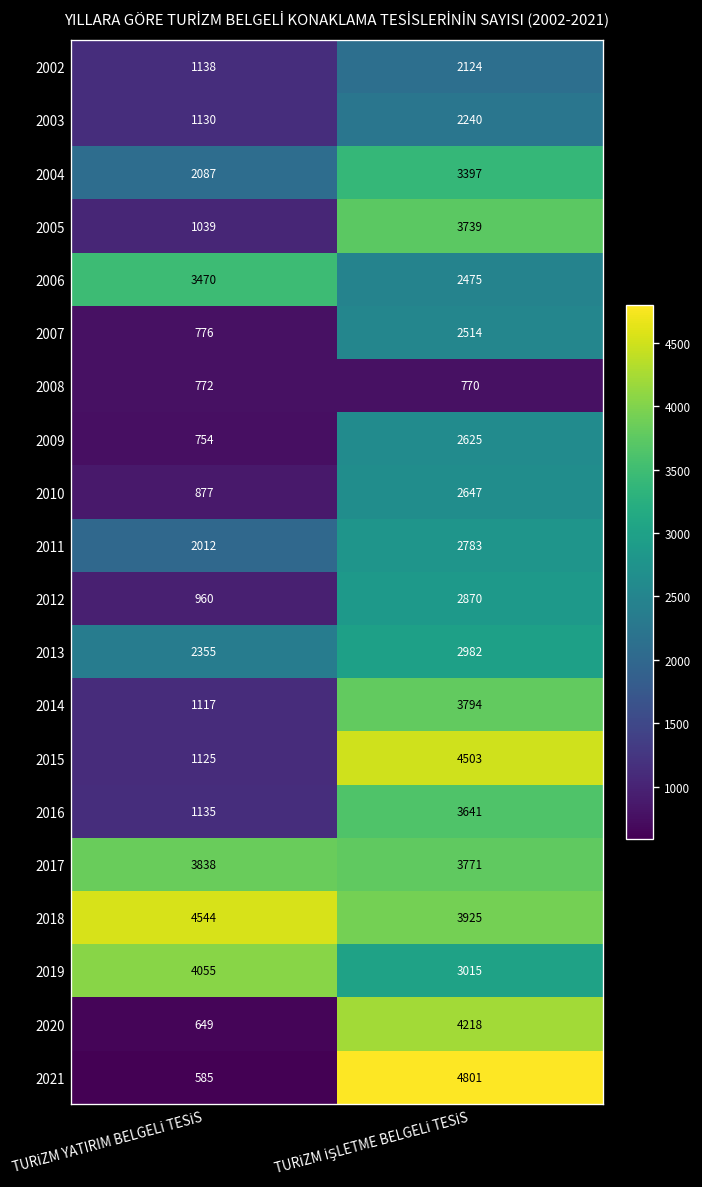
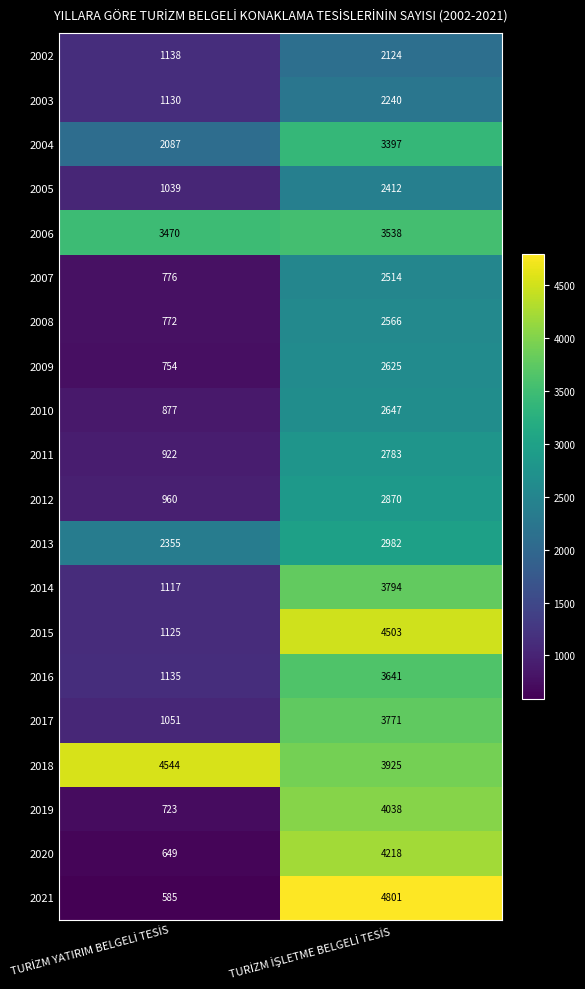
2005, TURİZM İŞLETME BELGELİ TESİS: 3739 -> 2412
2006, TURİZM İŞLETME BELGELİ TESİS: 2475 -> 3538
2008, TURİZM İŞLETME BELGELİ TESİS: 770 -> 2566
2011, TURİZM YATIRIM BELGELİ TESİS: 2012 -> 922
2017, TURİZM YATIRIM BELGELİ TESİS: 3838 -> 1051
2019, TURİZM YATIRIM BELGELİ TESİS: 4055 -> 723
2019, TURİZM İŞLETME BELGELİ TESİS: 3015 -> 4038
